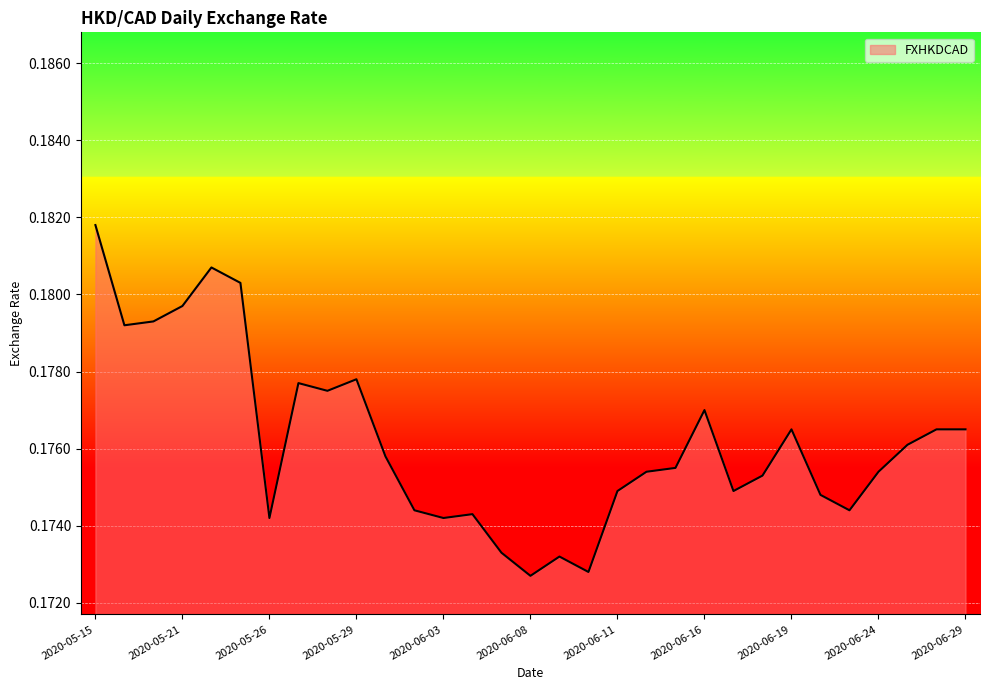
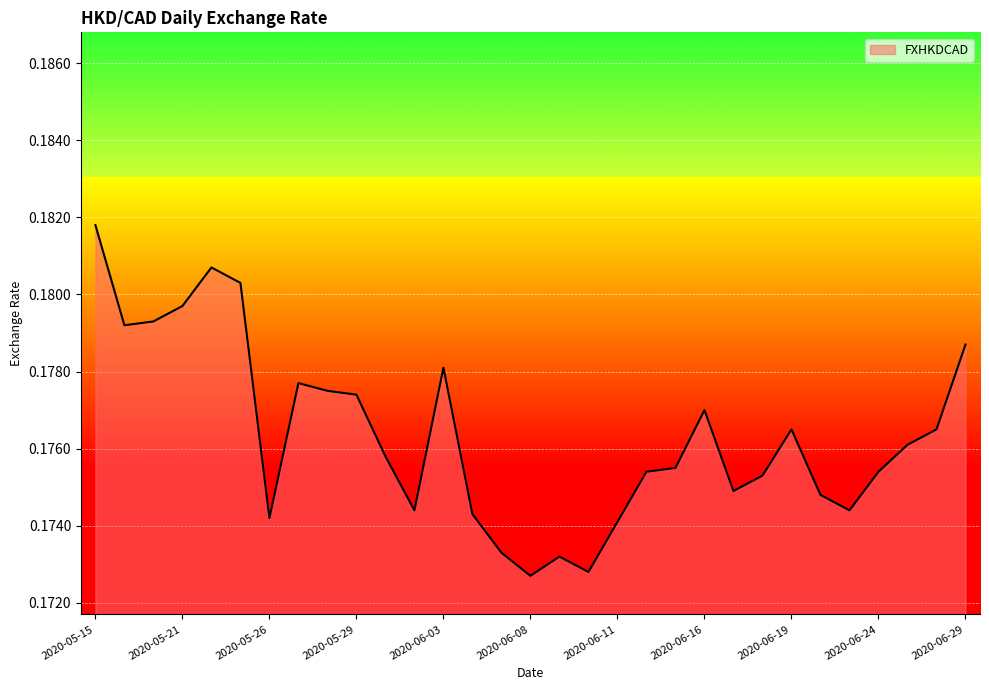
2020-05-29: 0.1778 -> 0.1774
2020-06-03: 0.1742 -> 0.1781
2020-06-11: 0.1749 -> 0.1741
2020-06-29: 0.1765 -> 0.1787
